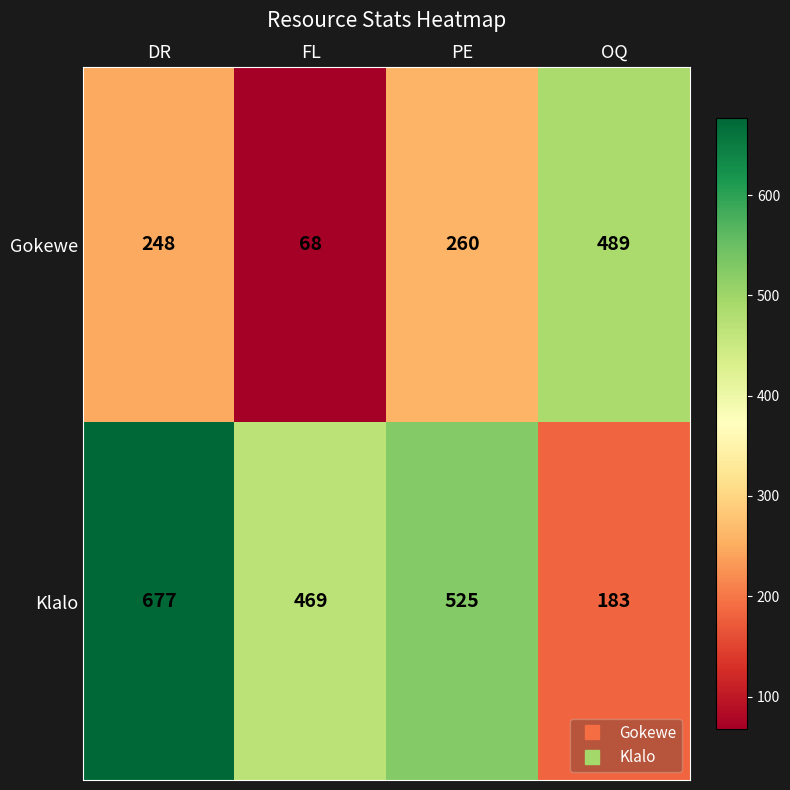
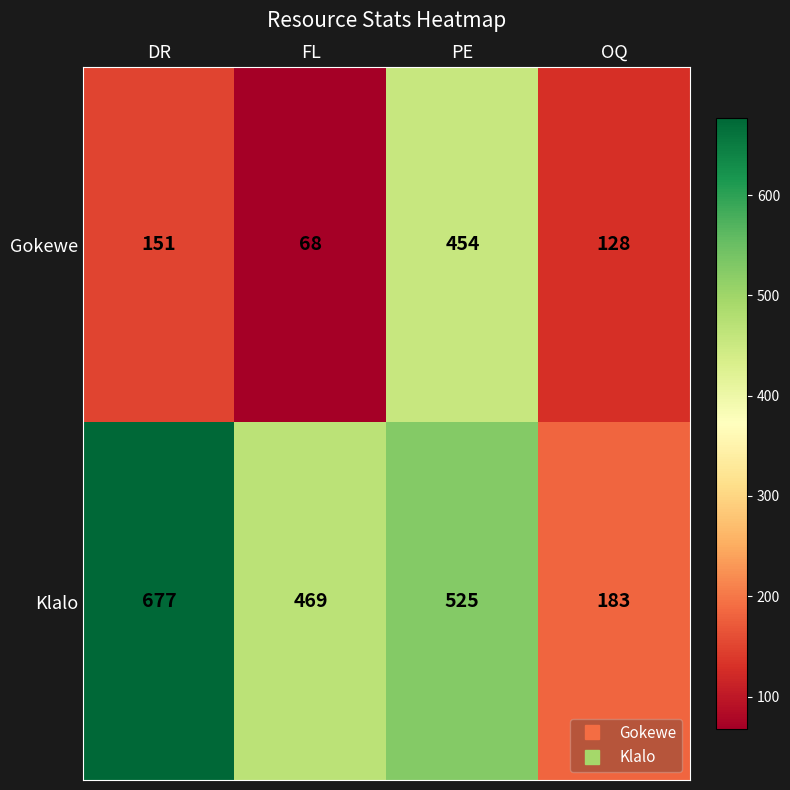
Gokewe, DR: 248 -> 151
Gokewe, PE: 260 -> 454
Gokewe, OQ: 489 -> 128
